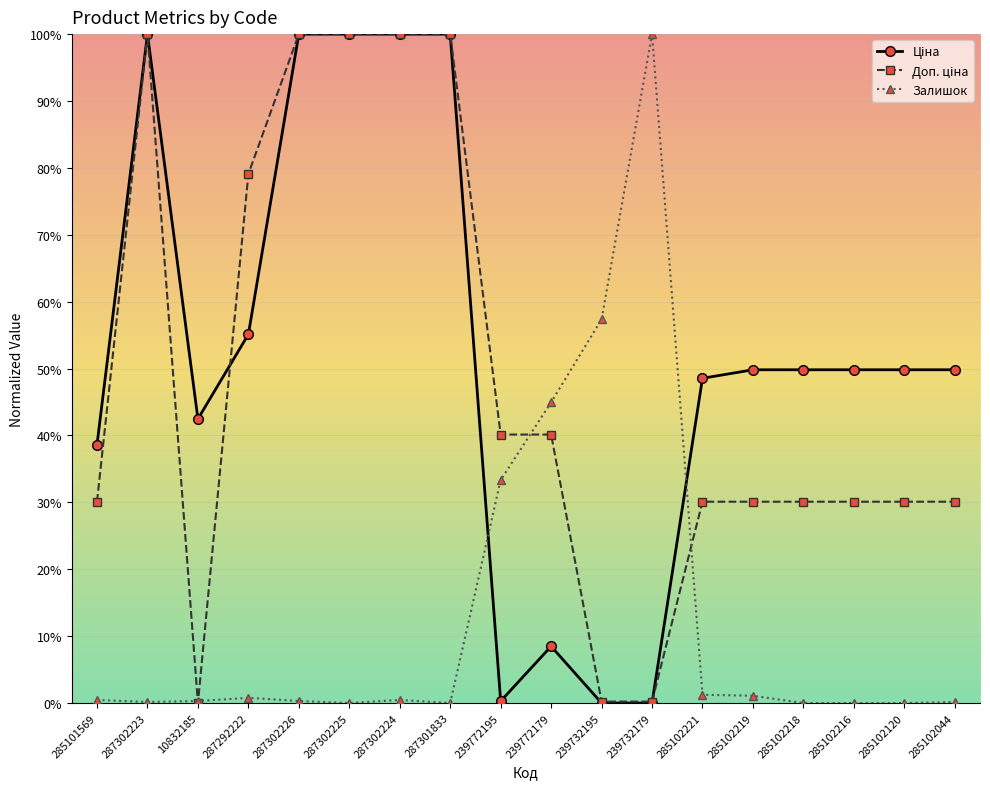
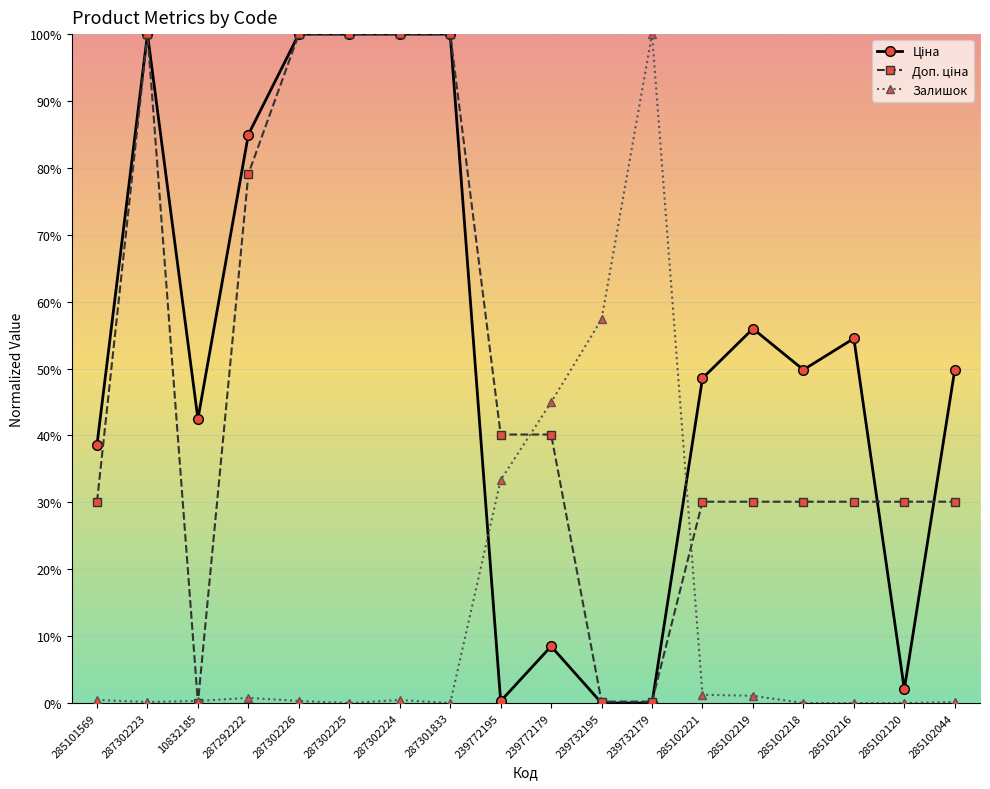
Ціна, 287292222: 55% -> 85%
Ціна, 285102219: 50% -> 56%
Ціна, 285102216: 50% -> 55%
Ціна, 285102120: 50% -> 2%
